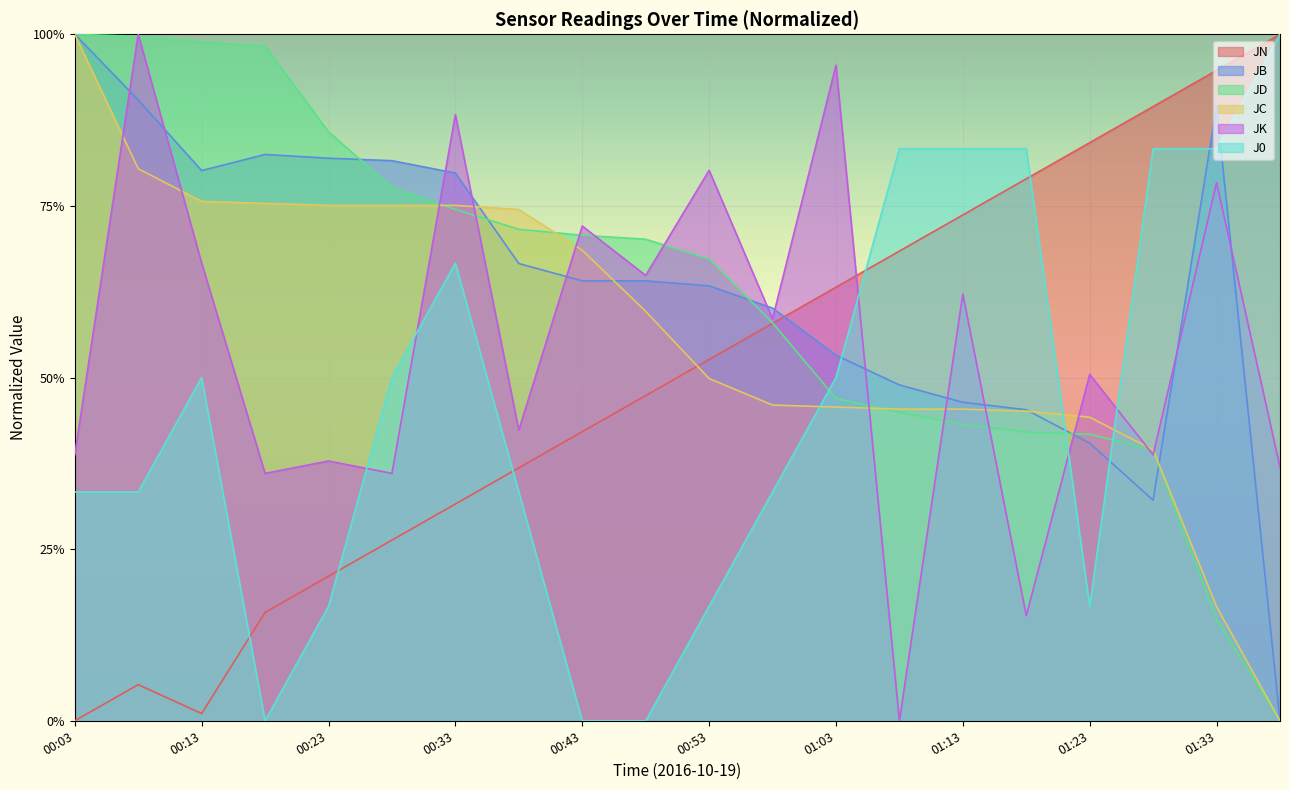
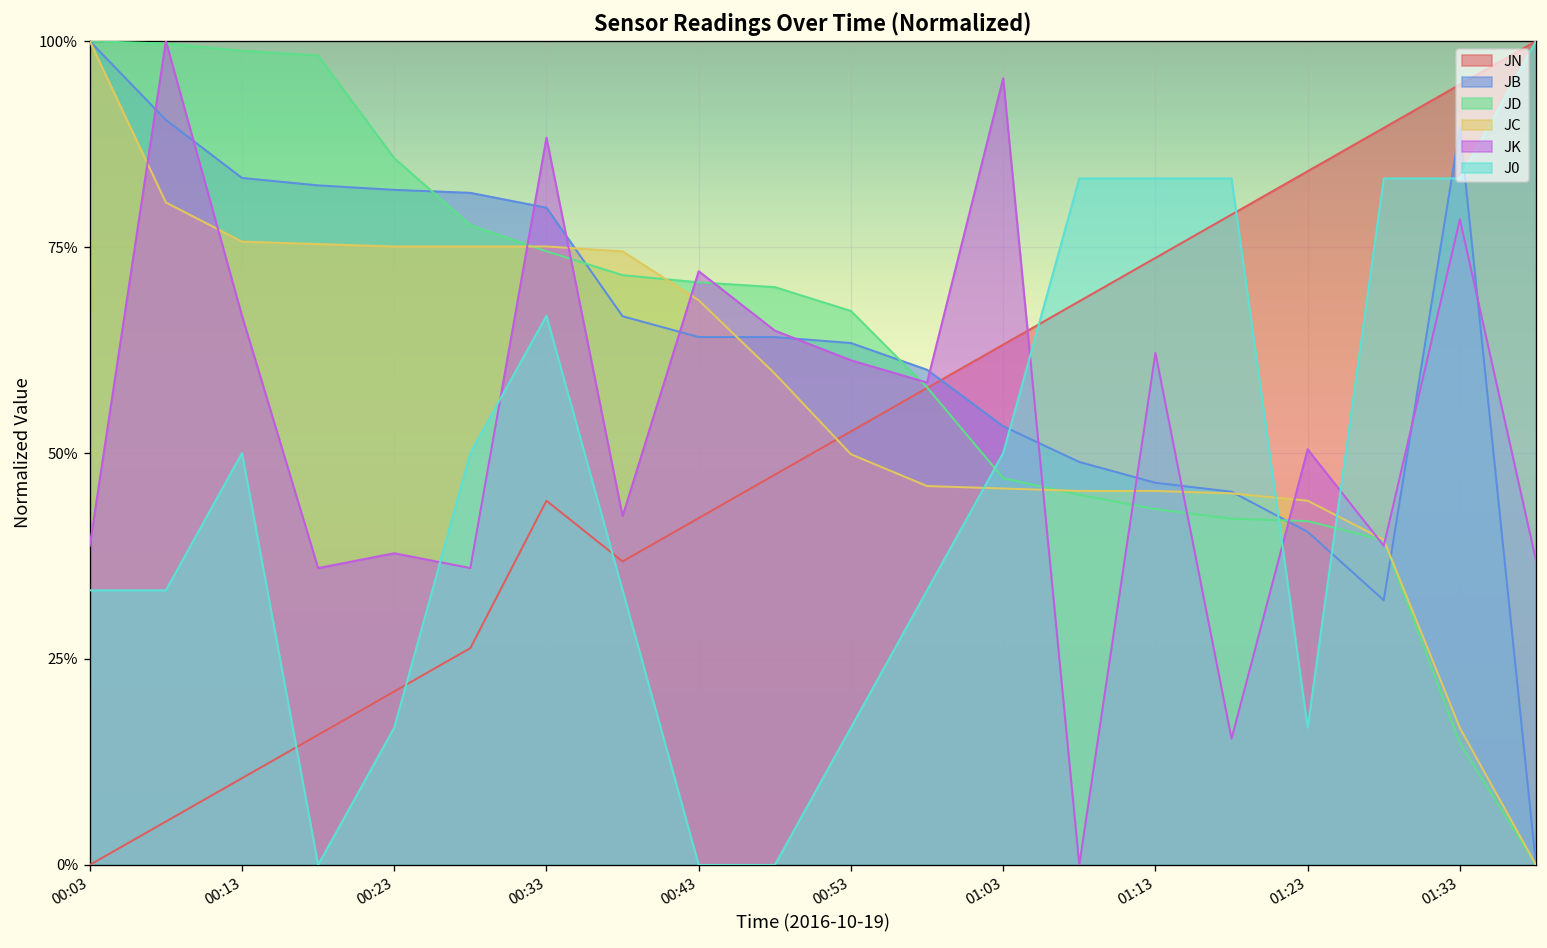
JN, 00:13: 1% -> 11%
JB, 00:13: 80% -> 83%
JN, 00:33: 32% -> 44%
JK, 00:53: 80% -> 61%
